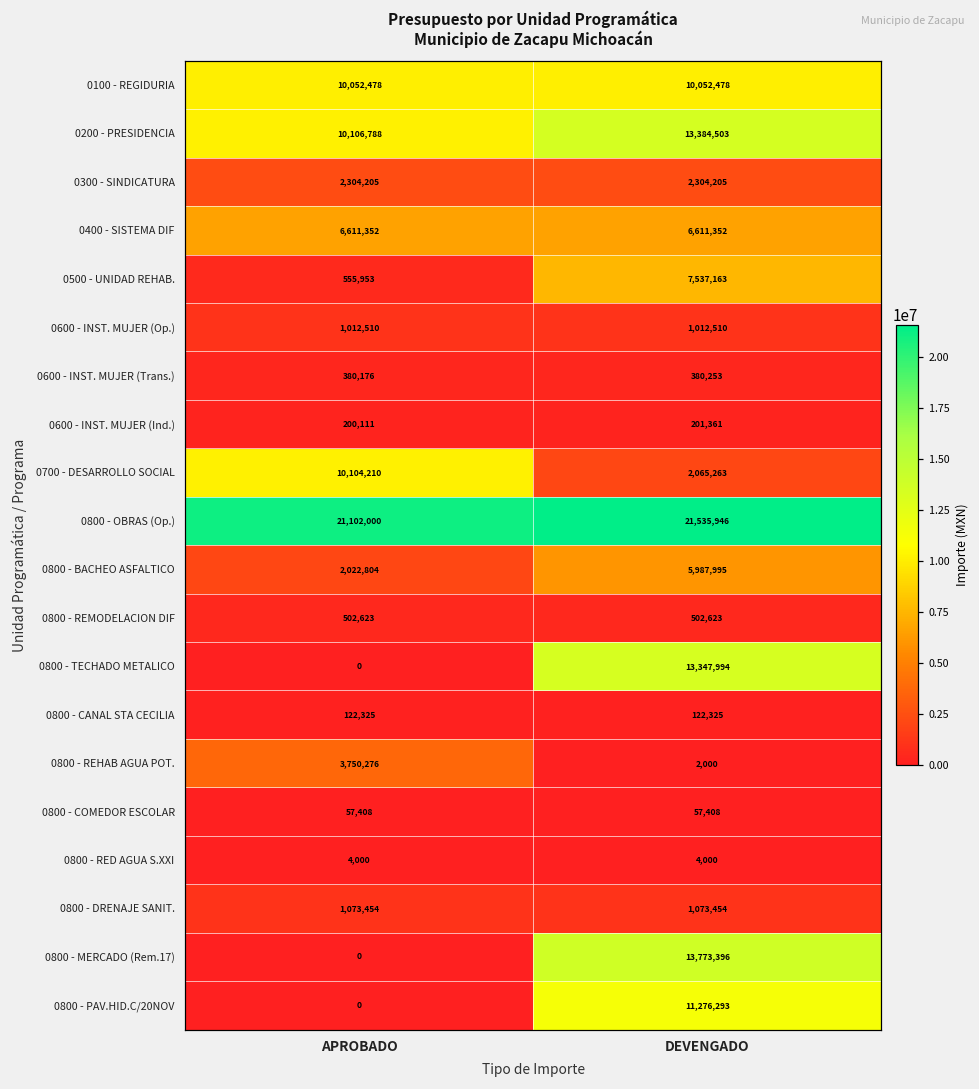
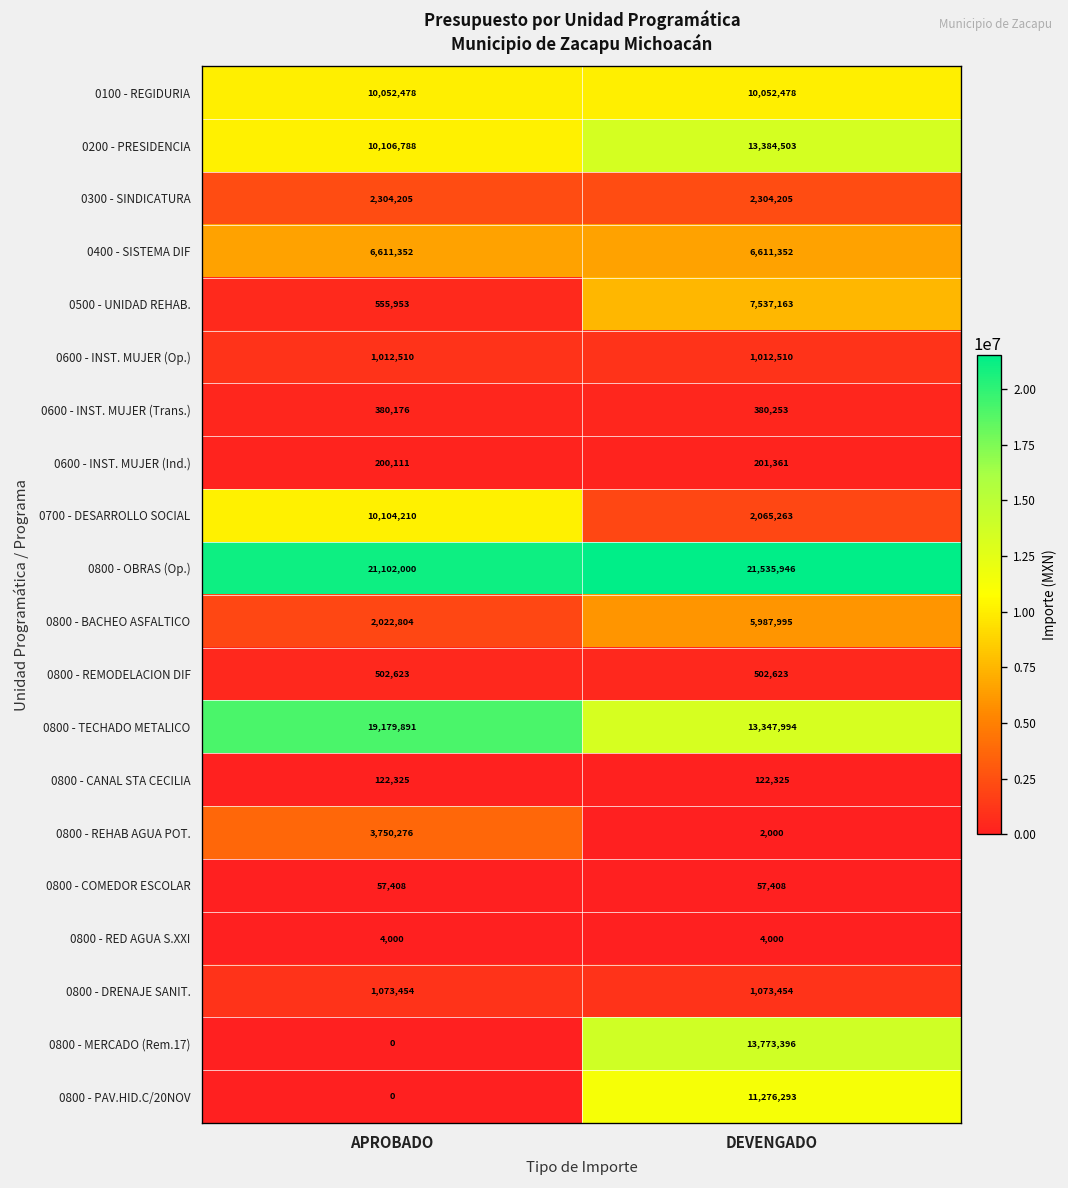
0800 - TECHADO METALICO, APROBADO: 0 -> 19,179,891
